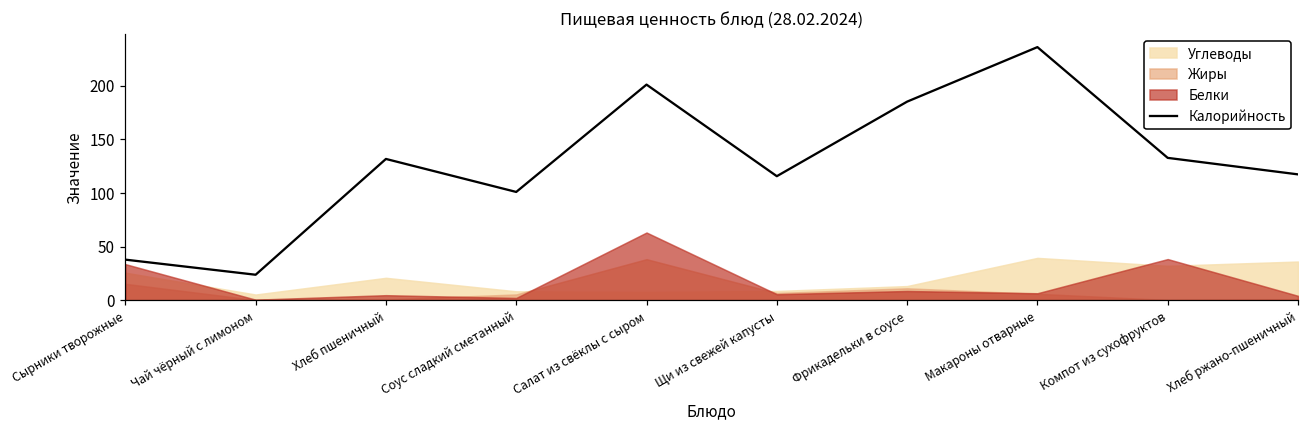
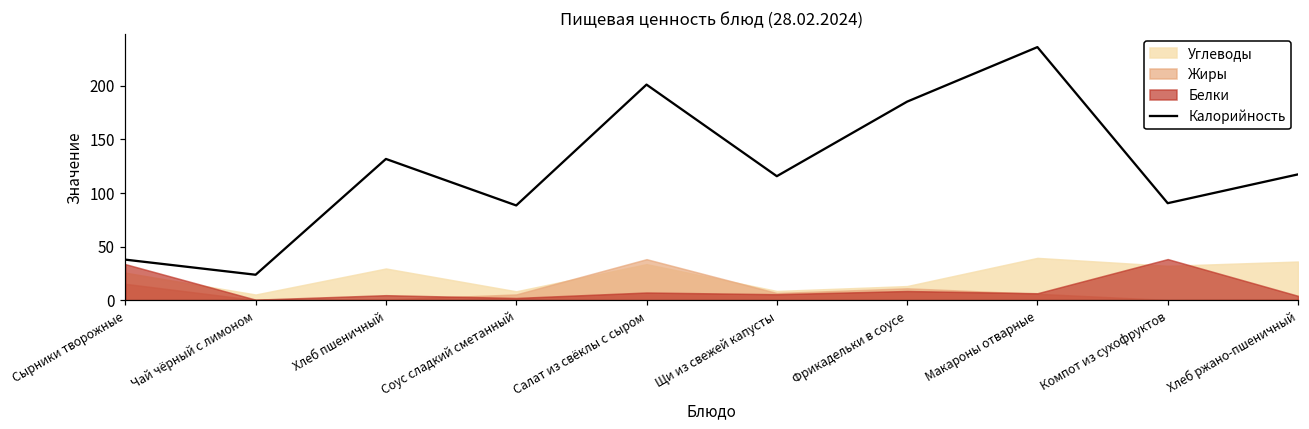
Углеводы, Хлеб пшеничный: 20 -> 30
Калорийность, Соус сладкий сметанный: 100 -> 90
Углеводы, Салат из свёклы с сыром: 10 -> 30
Белки, Салат из свёклы с сыром: 60 -> 10
Калорийность, Компот из сухофруктов: 130 -> 90
